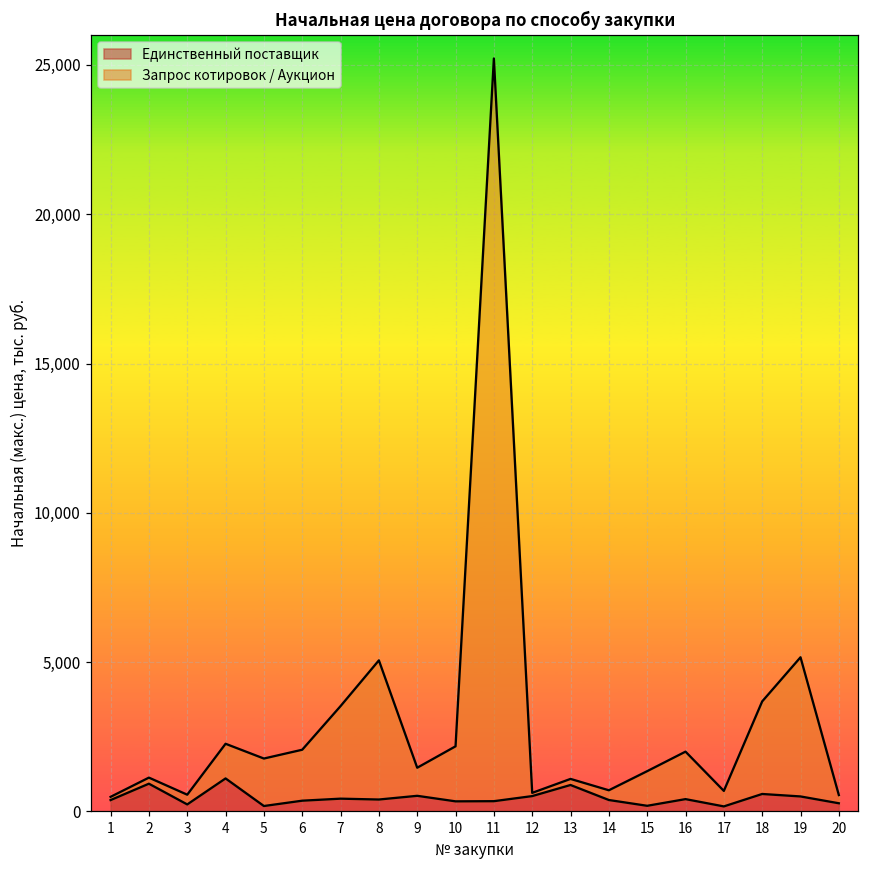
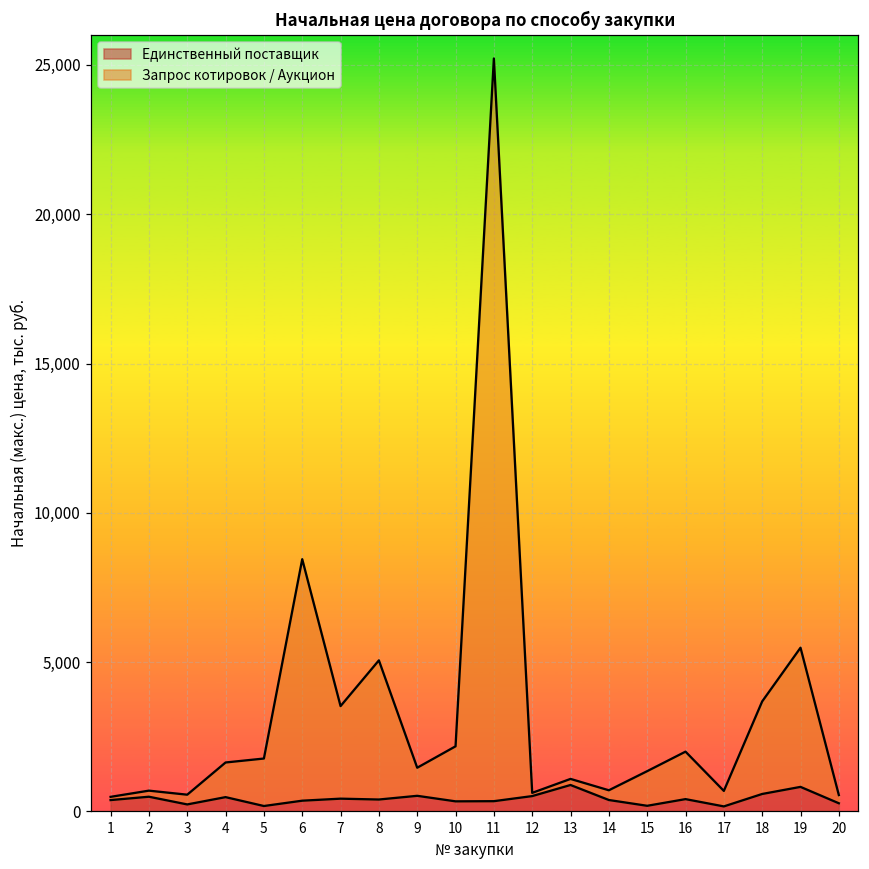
Единственный поставщик, 2: 900 -> 500
Единственный поставщик, 4: 1,100 -> 500
Запрос котировок / Аукцион, 6: 1,700 -> 8,100
Единственный поставщик, 19: 500 -> 800
